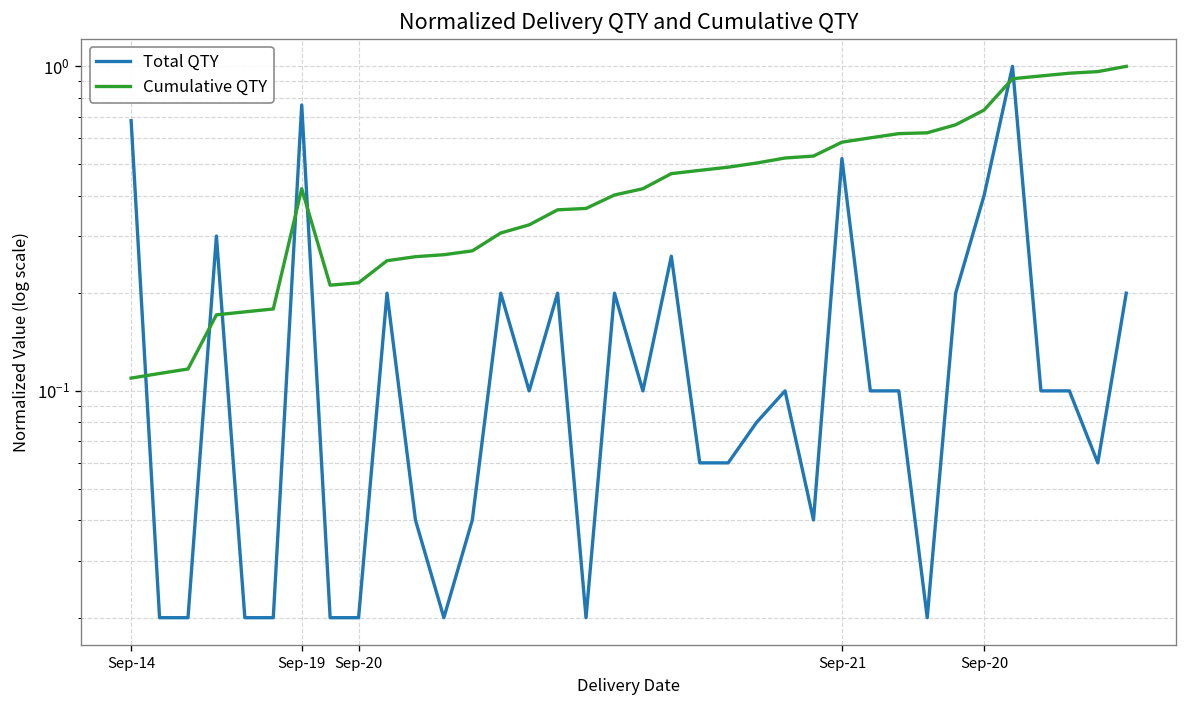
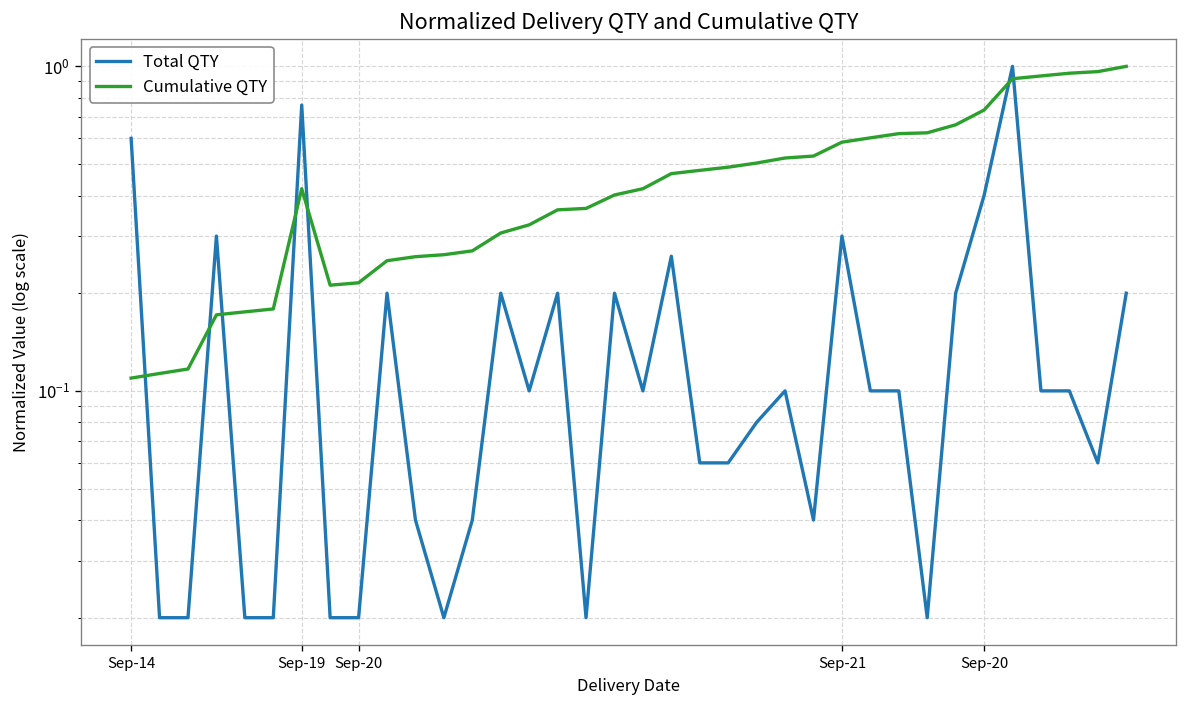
Total QTY, Sep-14: 0.68 -> 0.60
Total QTY, Sep-21: 0.52 -> 0.30
